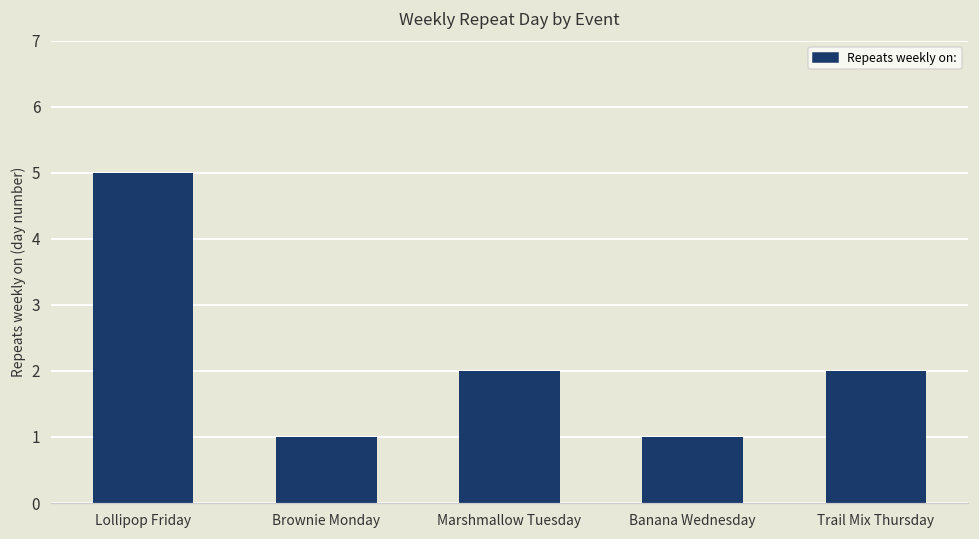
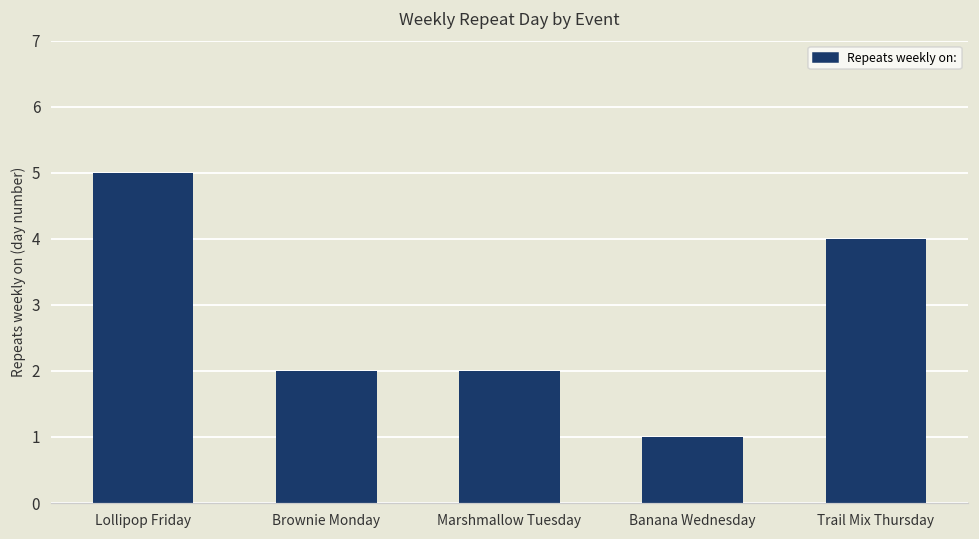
Brownie Monday: 1 -> 2
Trail Mix Thursday: 2 -> 4
